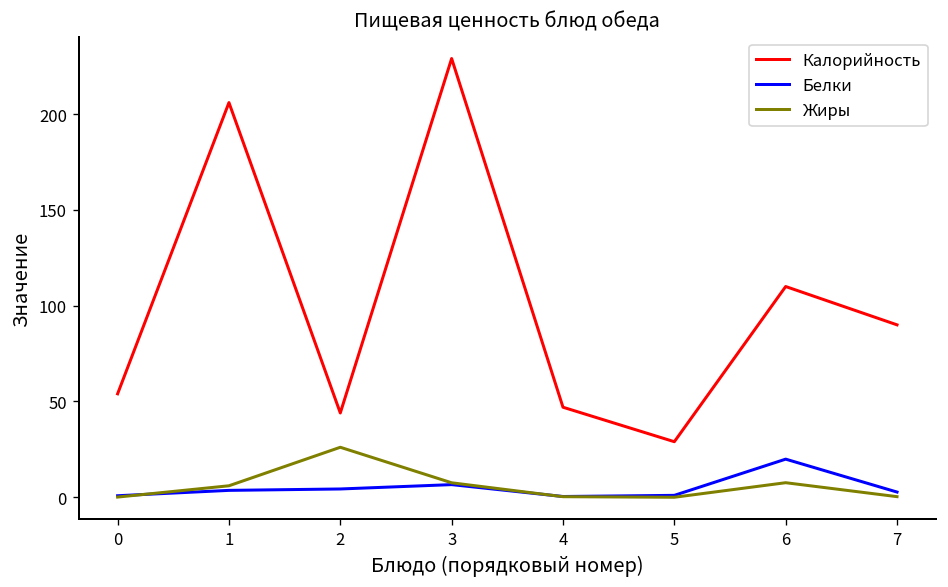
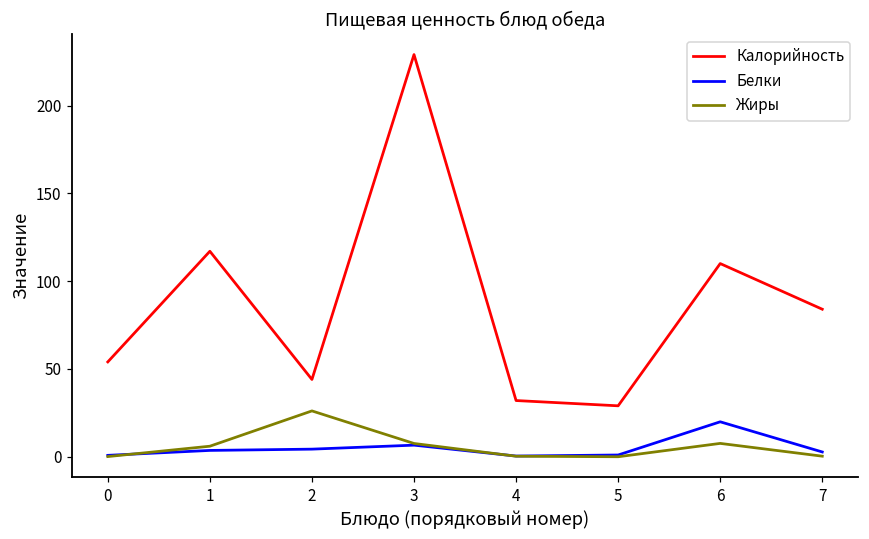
Калорийность, 1: 206 -> 117
Калорийность, 4: 47 -> 32
Калорийность, 7: 90 -> 84
